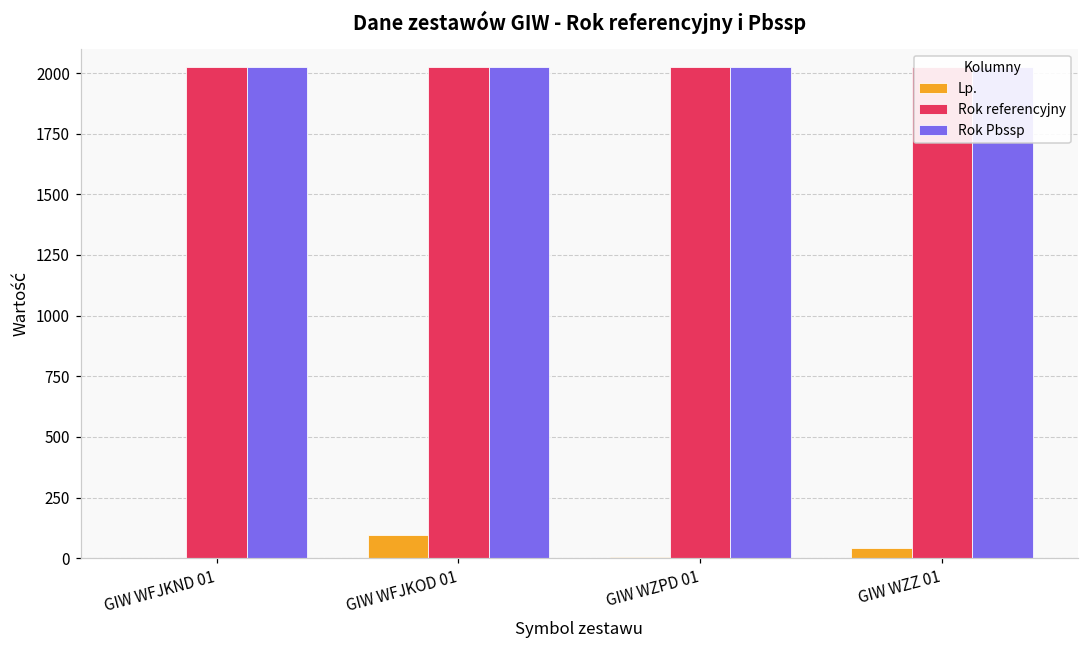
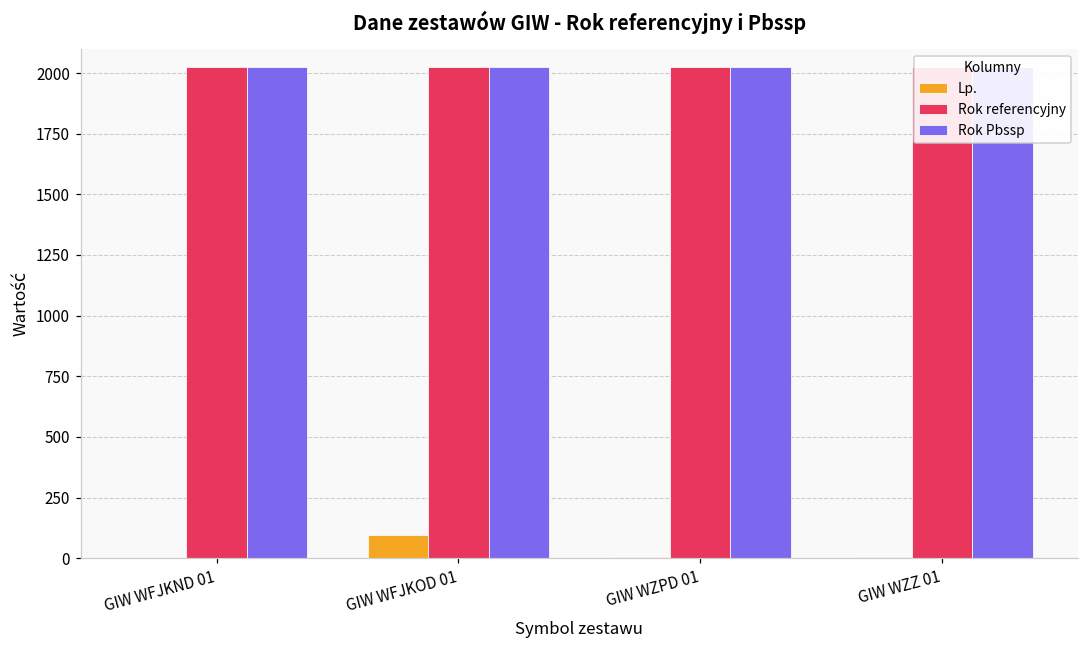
Lp., GIW WZZ 01: 40 -> 0
